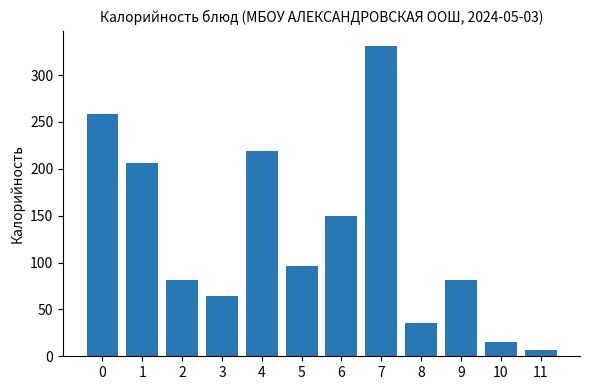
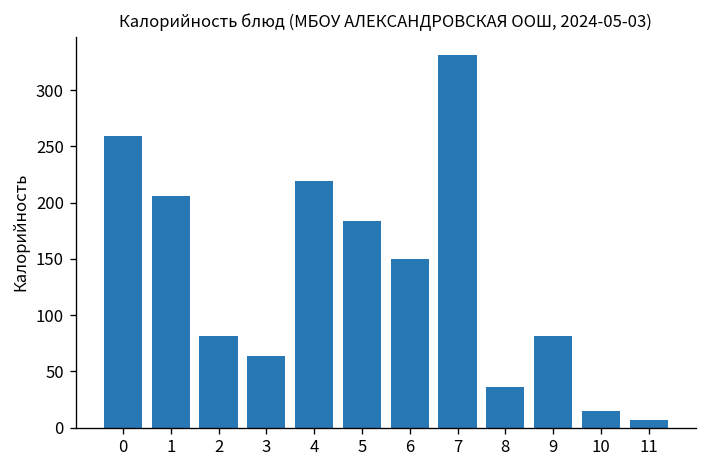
5: 100 -> 180
